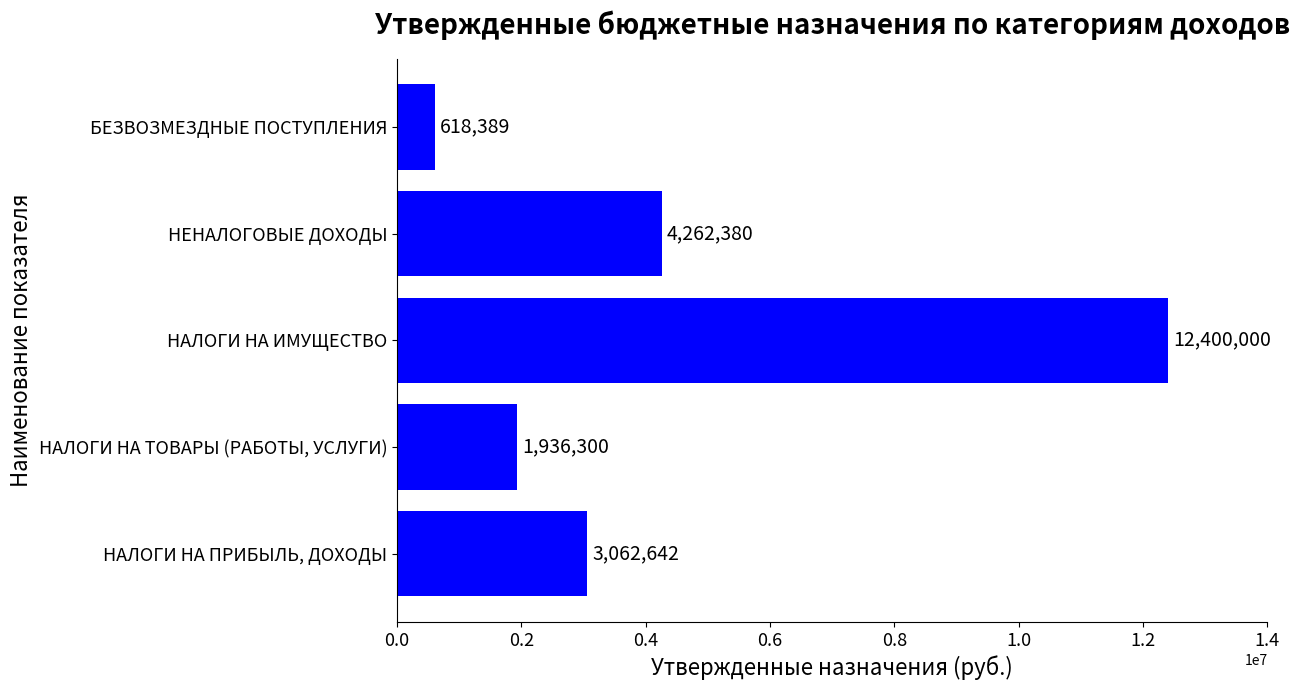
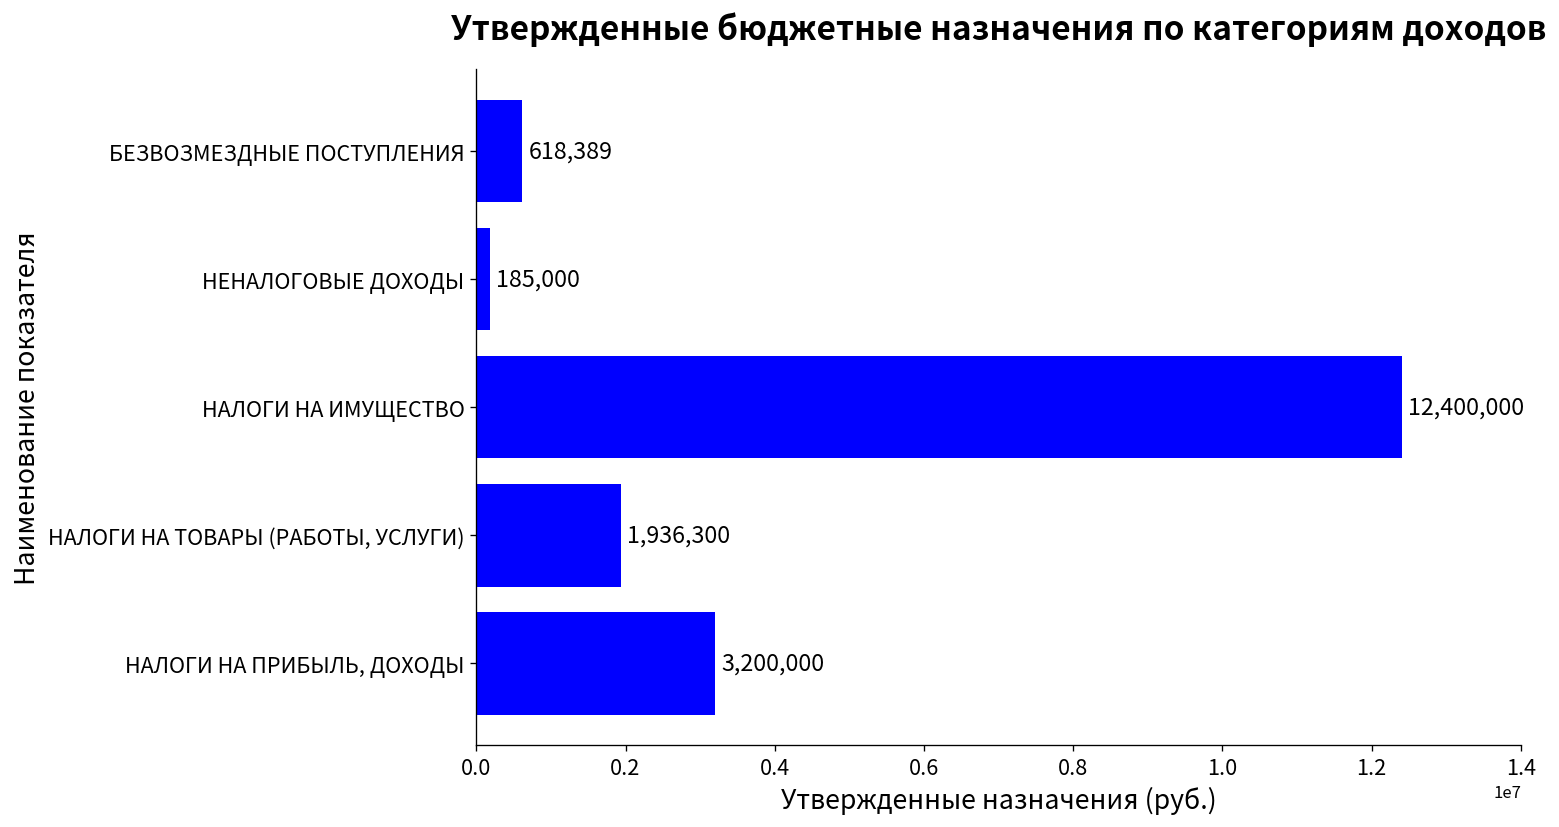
НЕНАЛОГОВЫЕ ДОХОДЫ: 4,262,380 -> 185,000
НАЛОГИ НА ПРИБЫЛЬ, ДОХОДЫ: 3,062,642 -> 3,200,000
